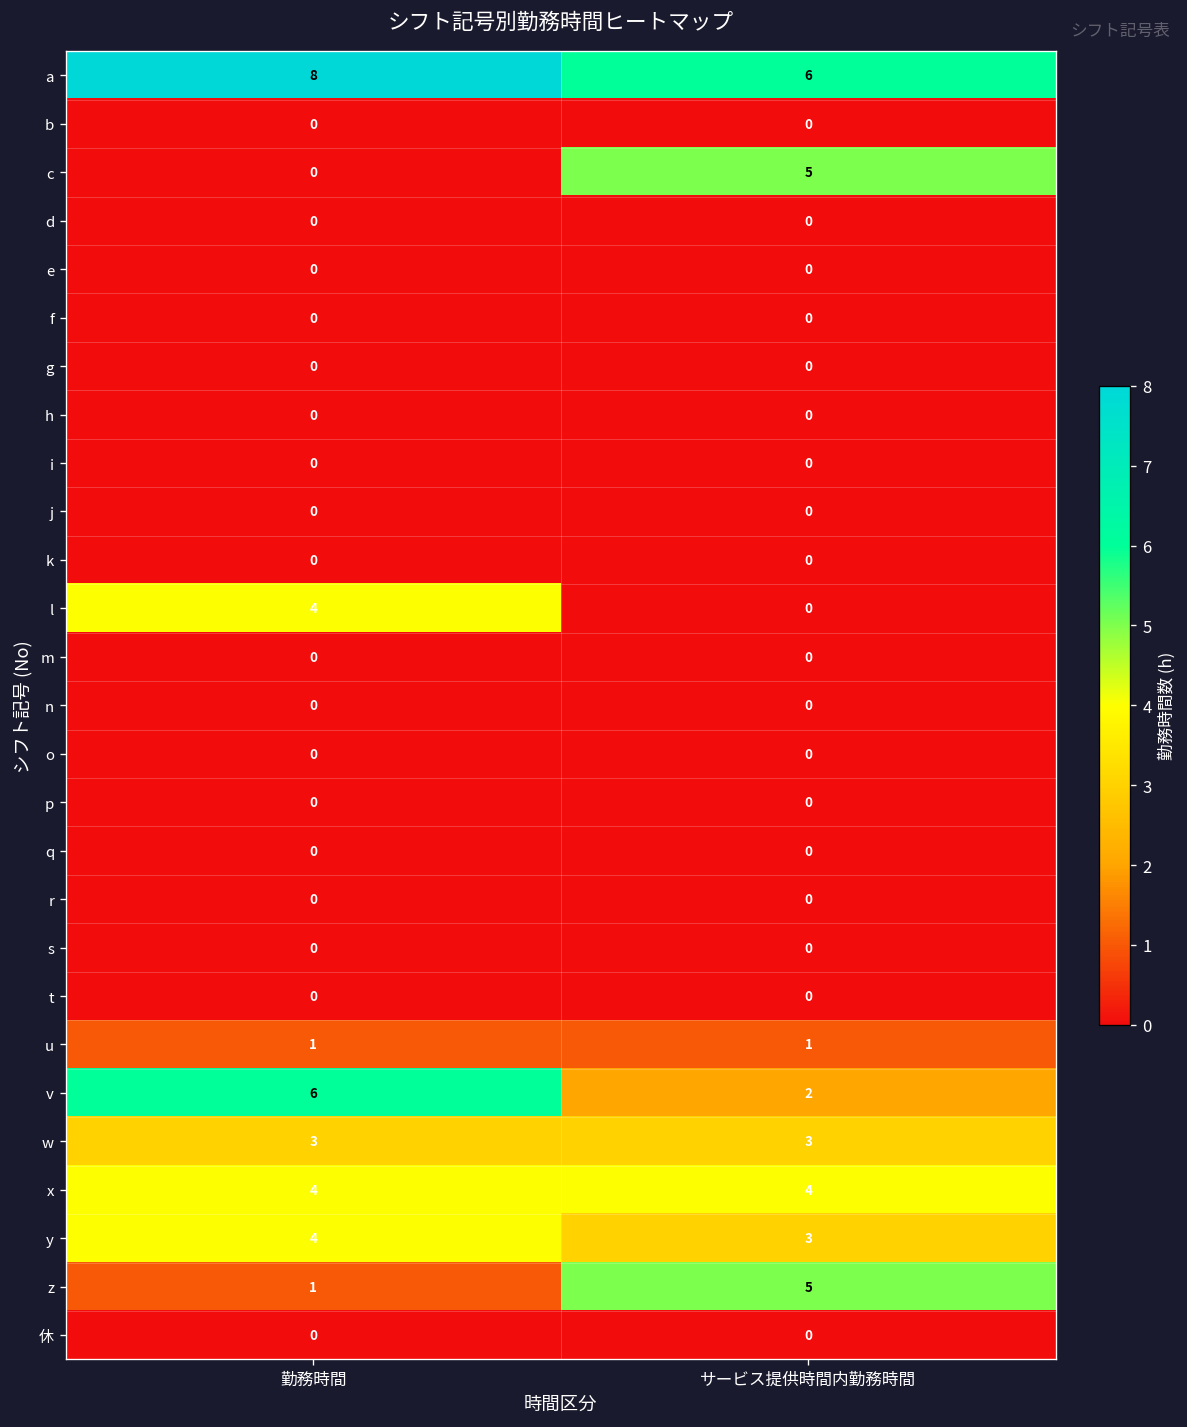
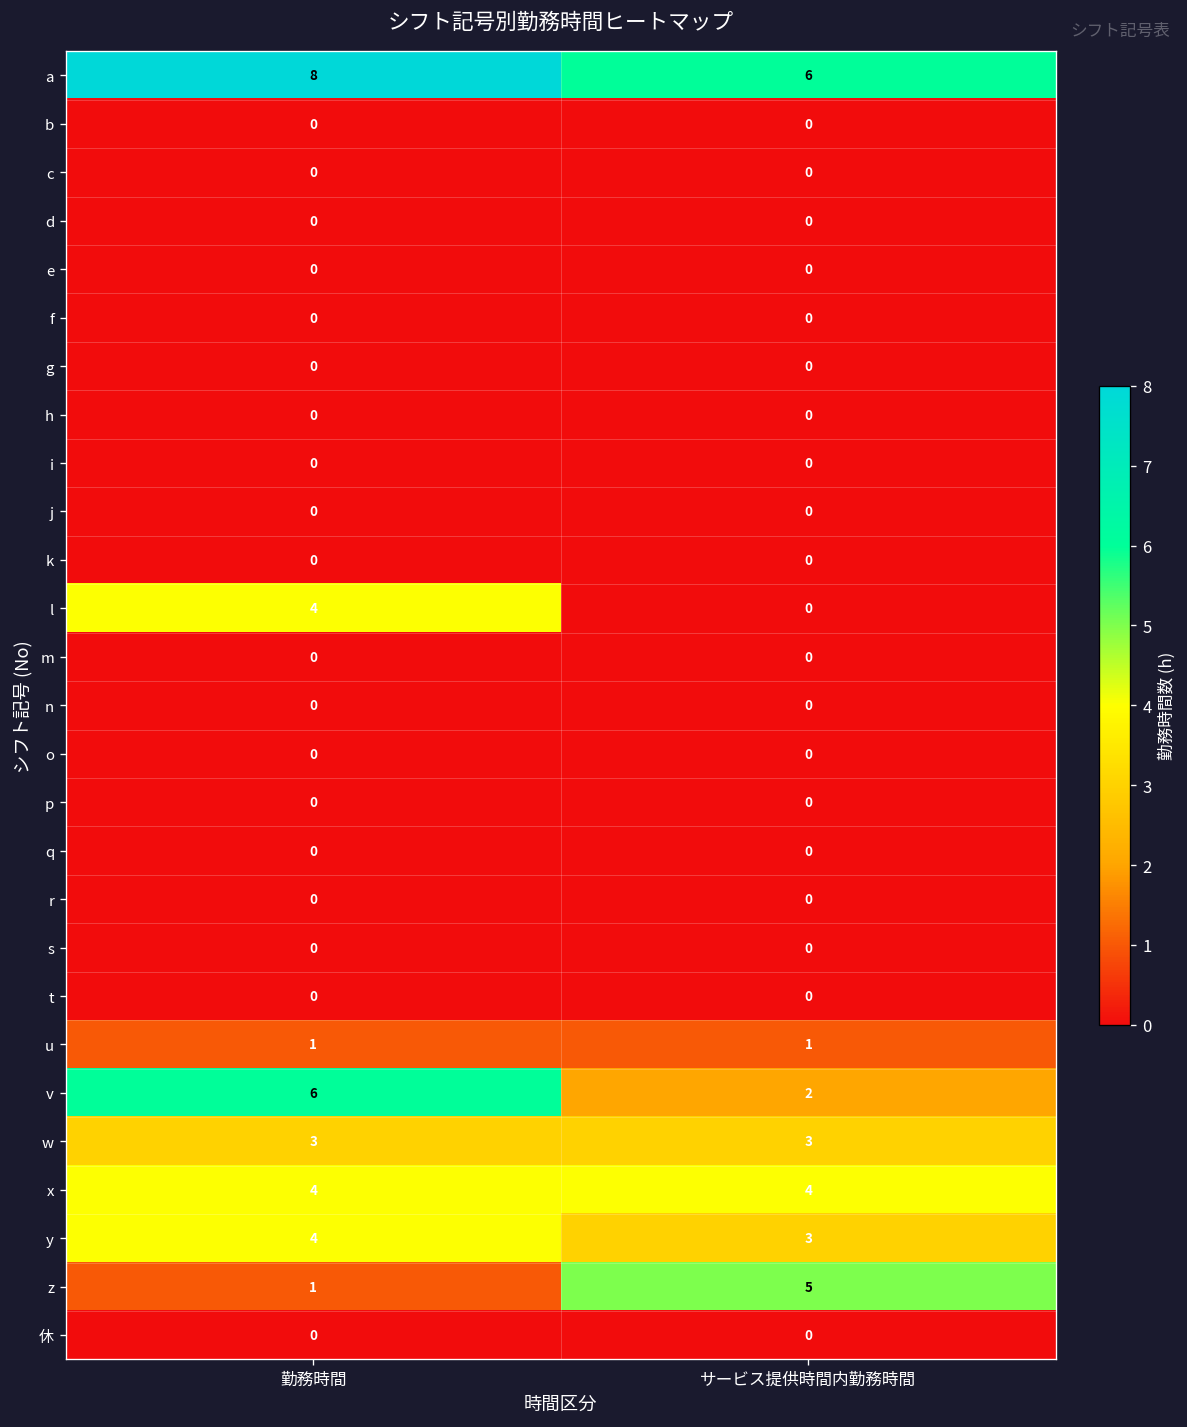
c, サービス提供時間内勤務時間: 5 -> 0
